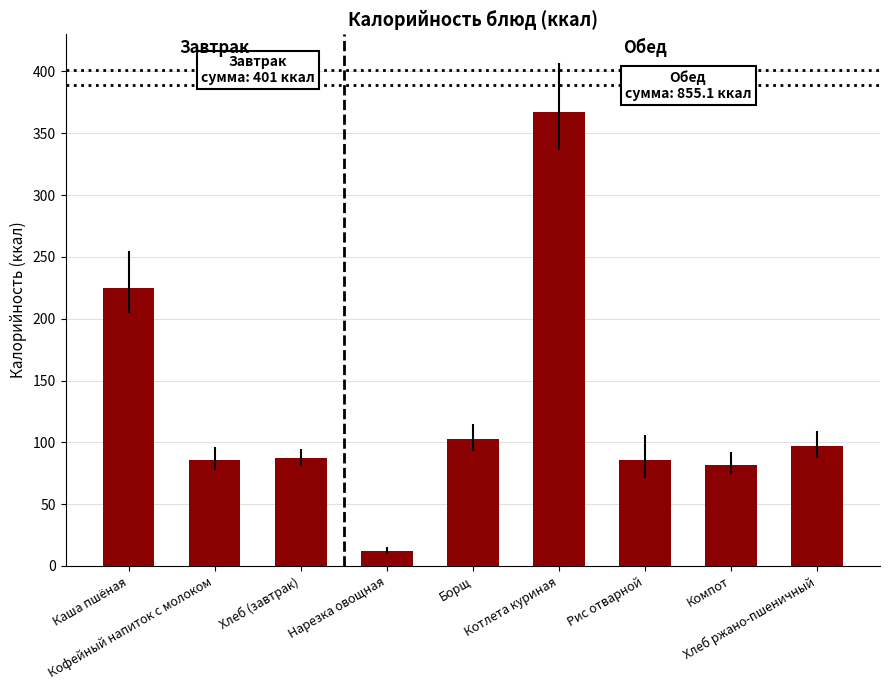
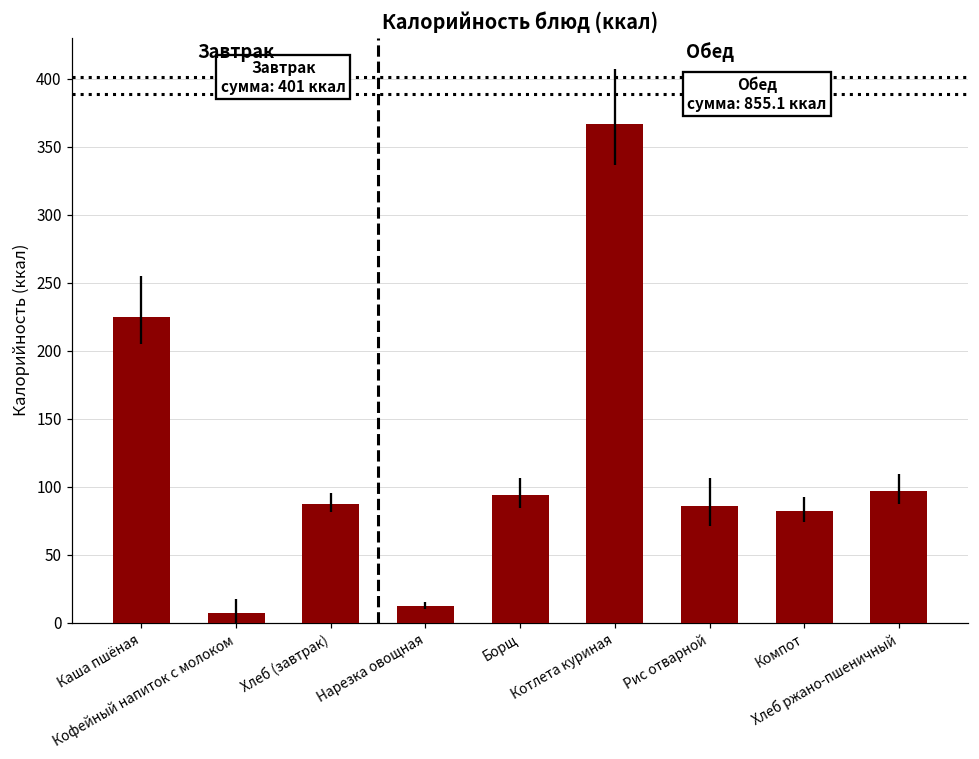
Кофейный напиток с молоком: 86 -> 7
Борщ: 103 -> 94
